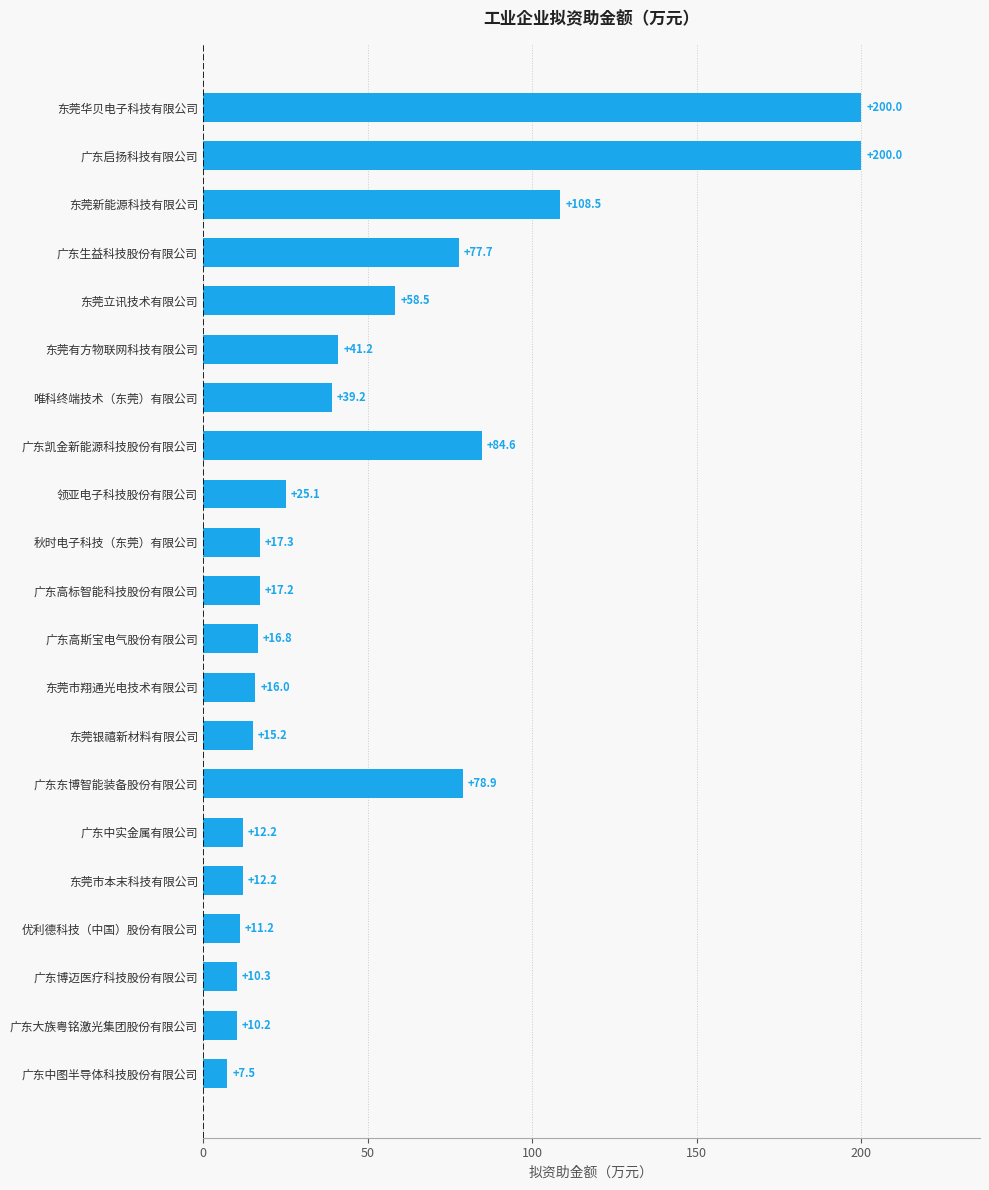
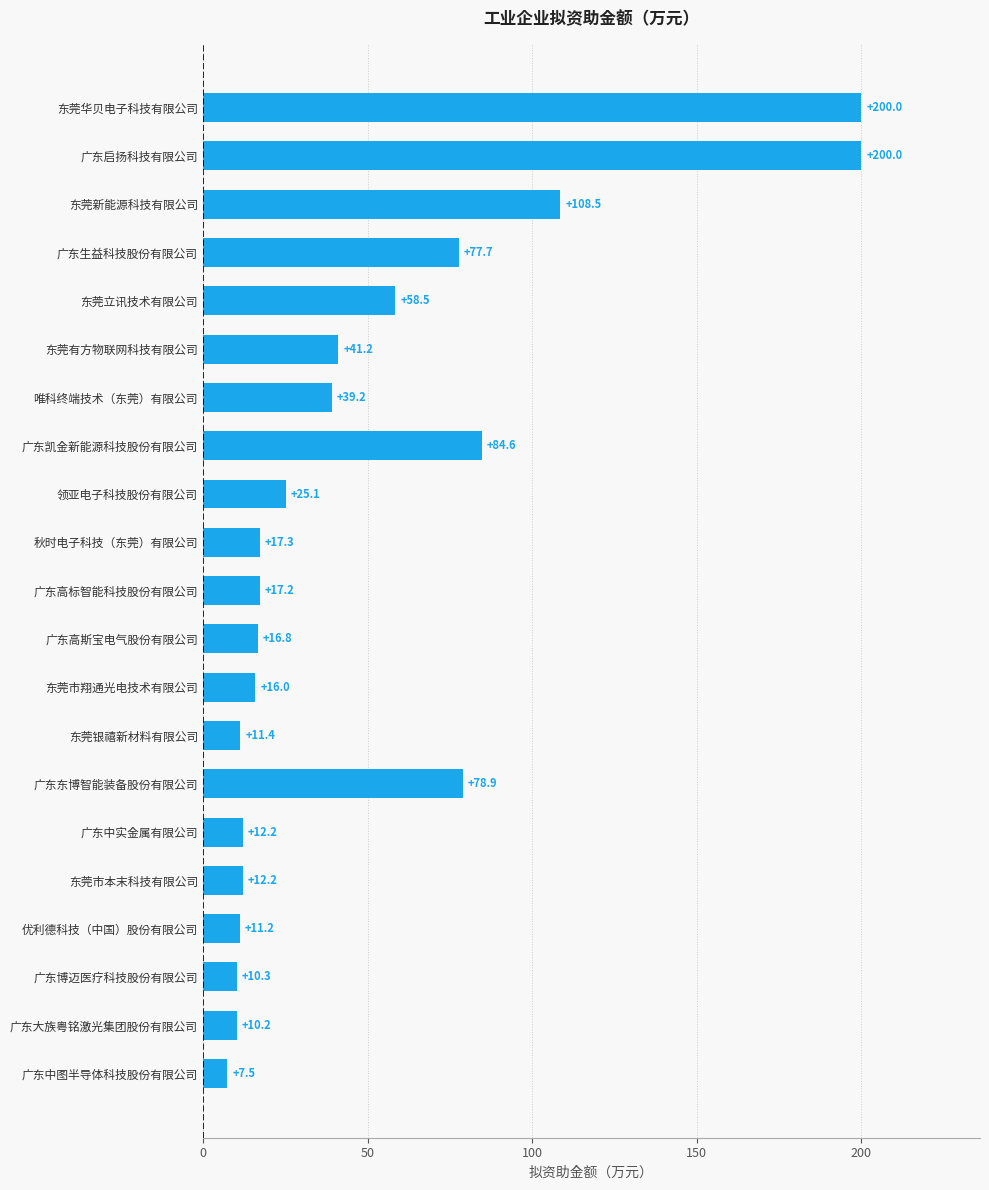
东莞银禧新材料有限公司: +15.2 -> +11.4
